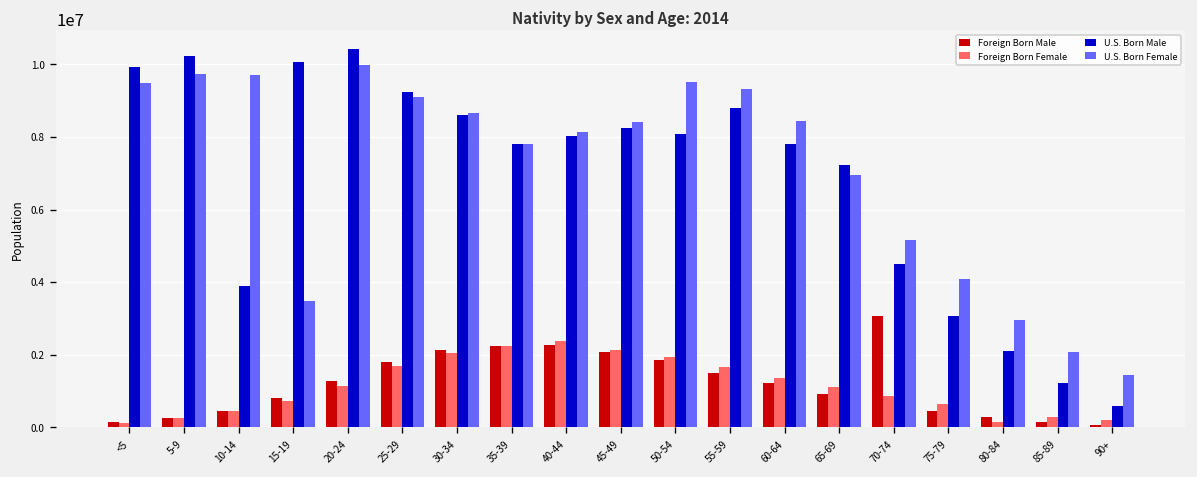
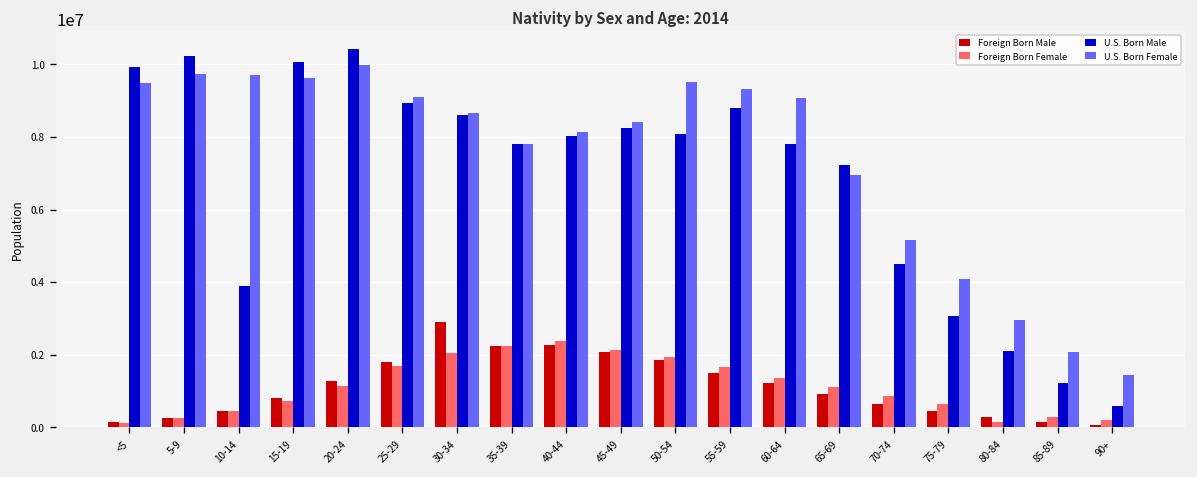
U.S. Born Female, 15-19: 3500000 -> 9600000
U.S. Born Male, 25-29: 9200000 -> 8900000
Foreign Born Male, 30-34: 2100000 -> 2900000
U.S. Born Female, 60-64: 8400000 -> 9100000
Foreign Born Male, 70-74: 3100000 -> 600000
